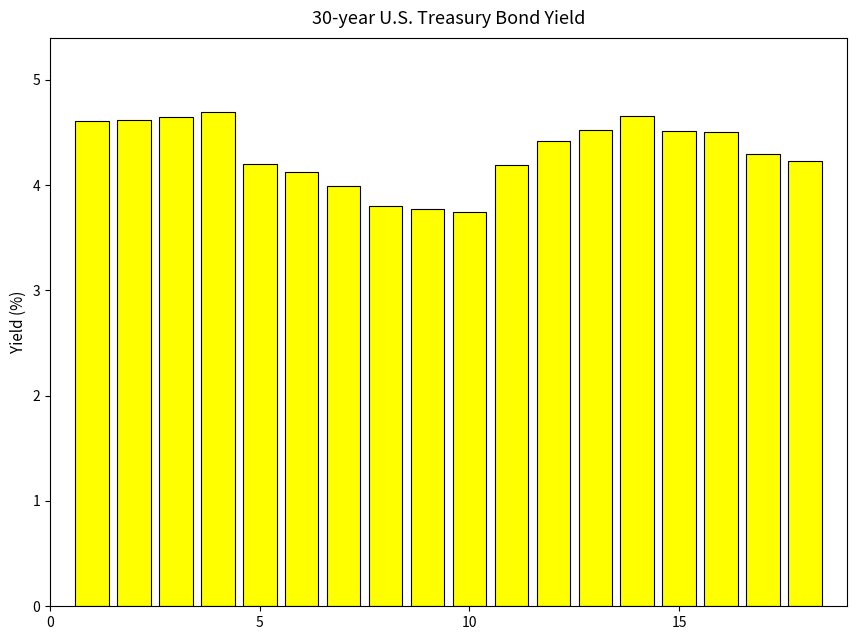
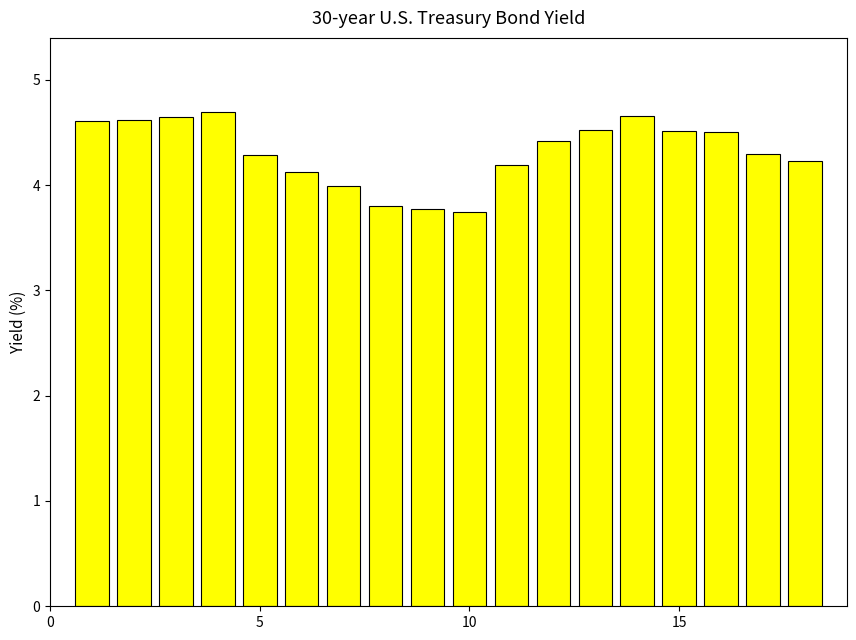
5: 4.20 -> 4.29
